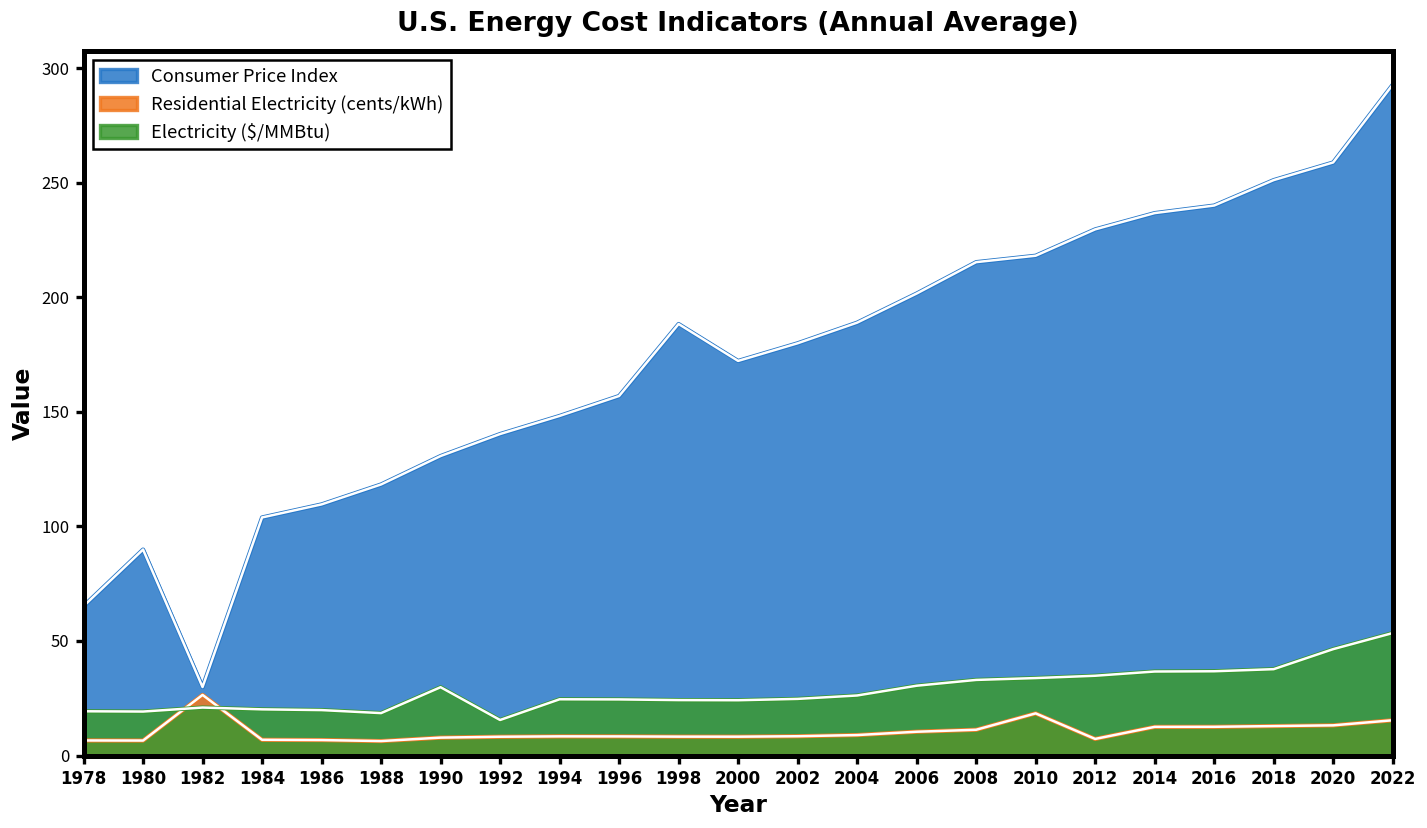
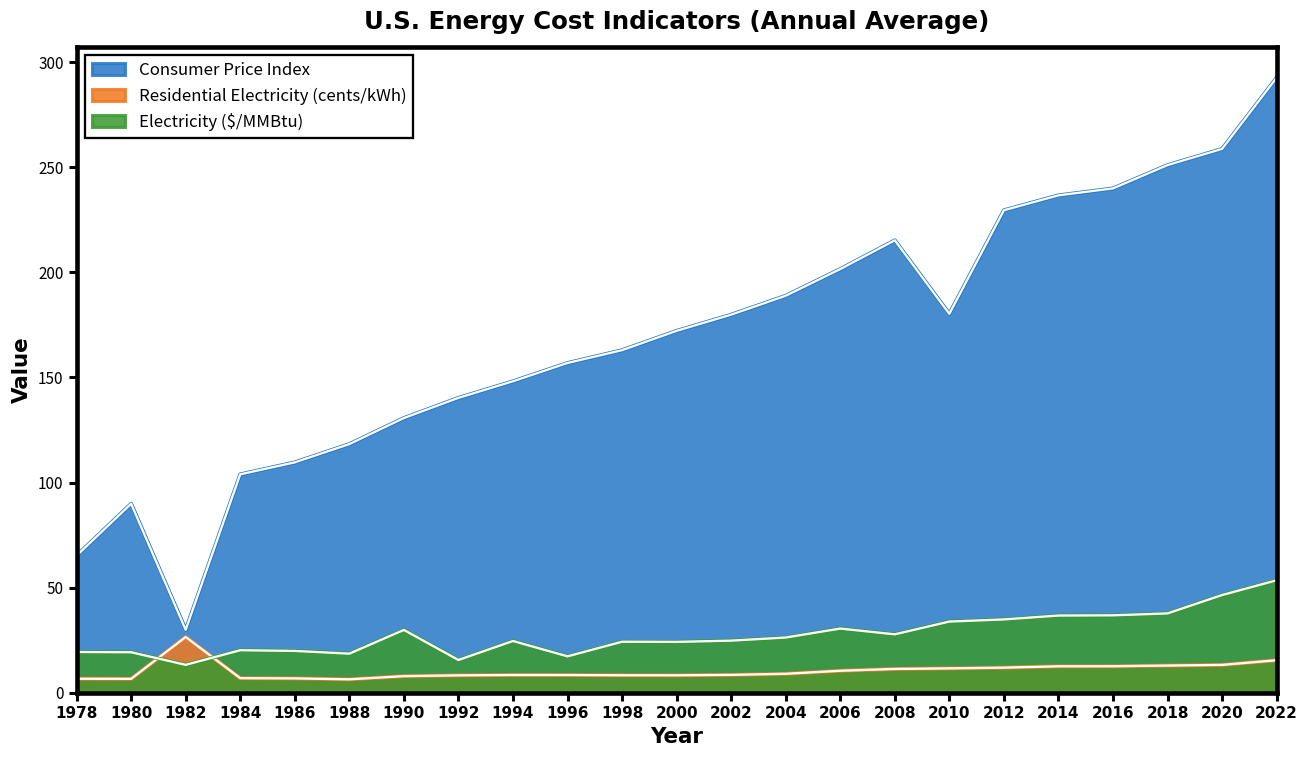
Electricity ($/MMBtu), 1982: 21 -> 13
Electricity ($/MMBtu), 1996: 24 -> 17
Consumer Price Index, 1998: 188 -> 163
Electricity ($/MMBtu), 2008: 33 -> 28
Consumer Price Index, 2010: 218 -> 180
Residential Electricity (cents/kWh), 2010: 18 -> 12
Residential Electricity (cents/kWh), 2012: 7 -> 12
